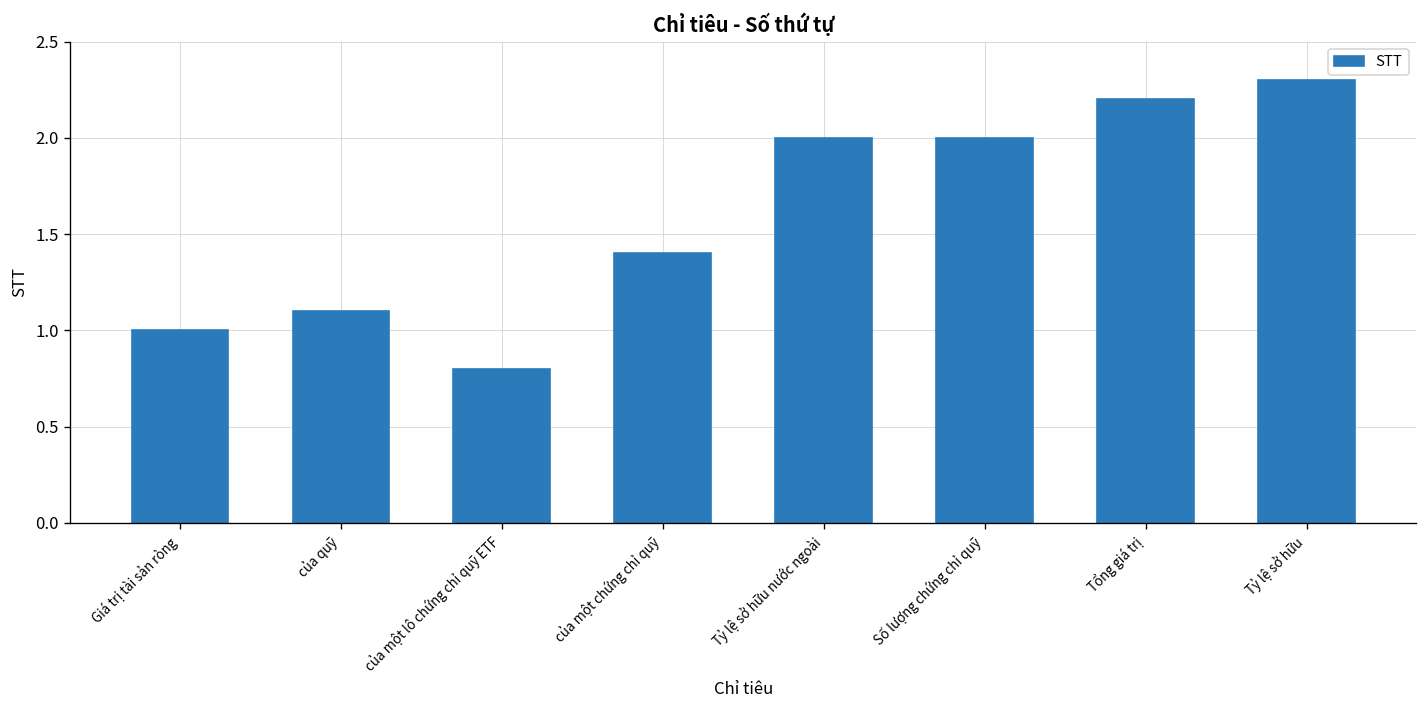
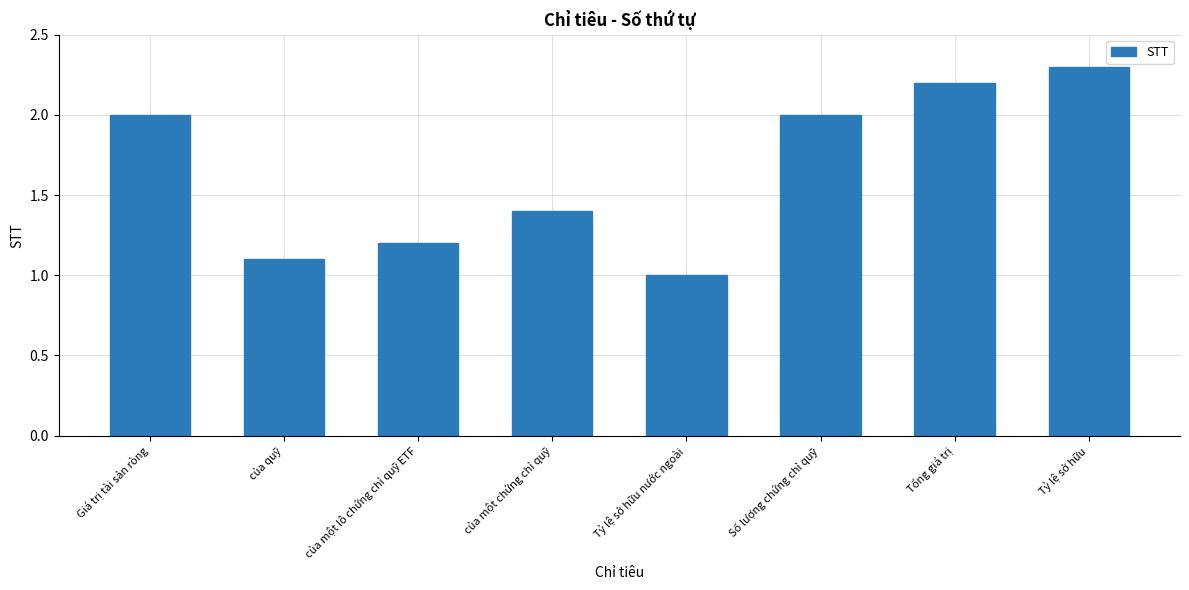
Giá trị tài sản ròng: 1 -> 2
của một lô chứng chỉ quỹ ETF: 0.8 -> 1.2
Tỷ lệ sở hữu nước ngoài: 2 -> 1
